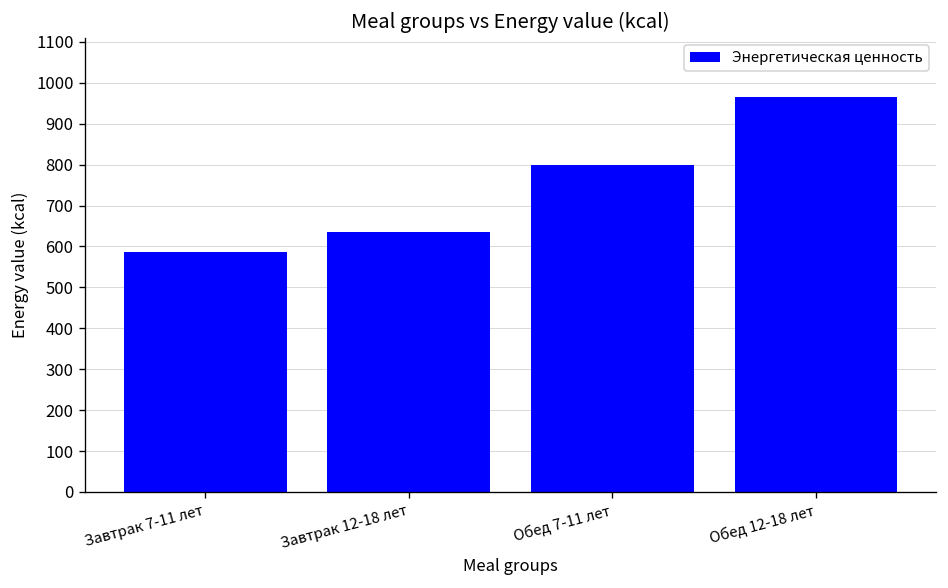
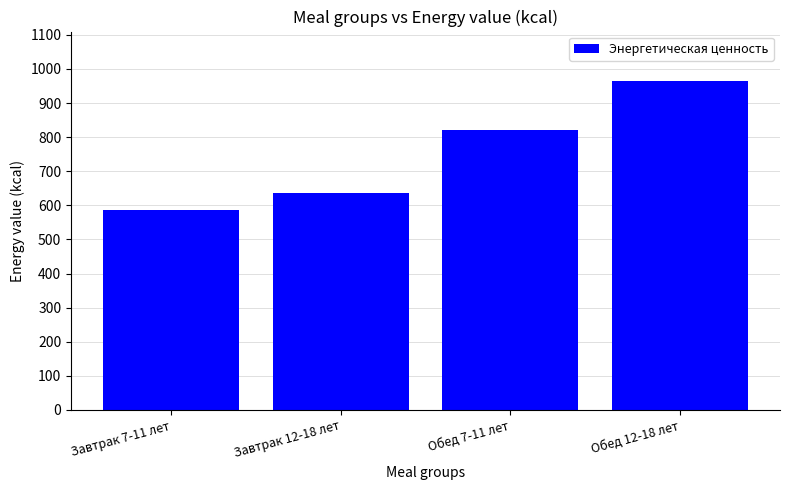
Обед 7-11 лет: 800 -> 820
